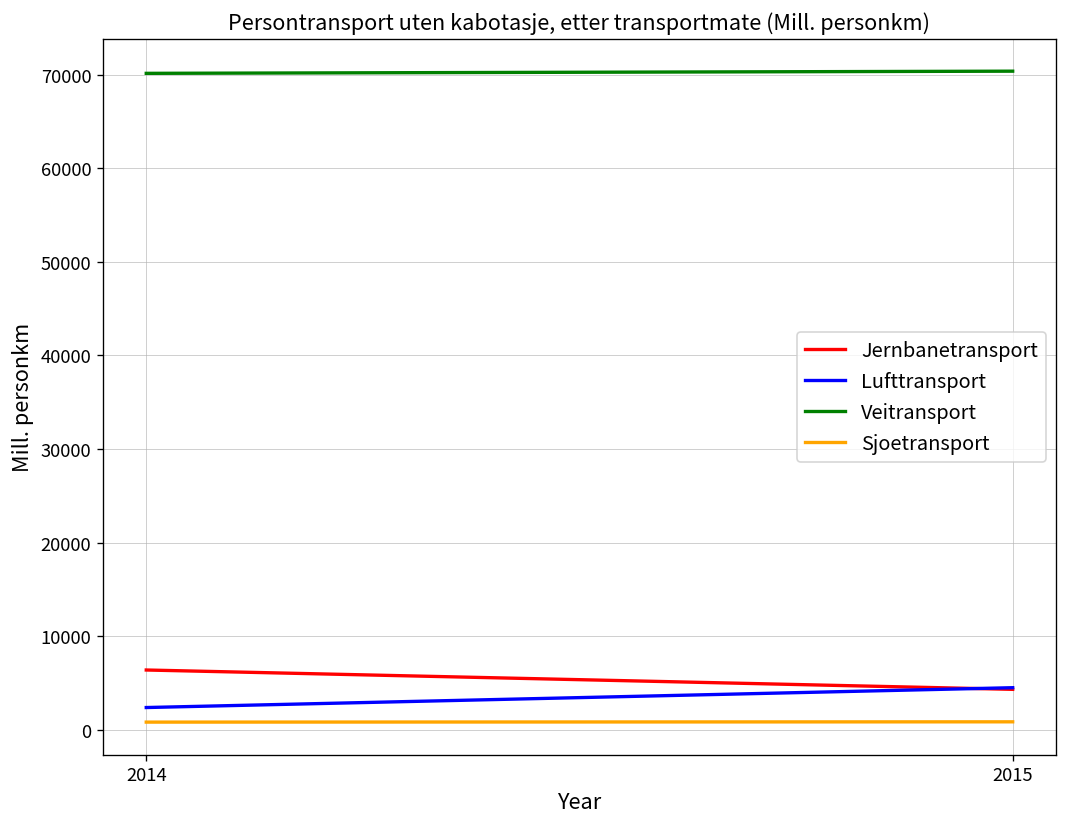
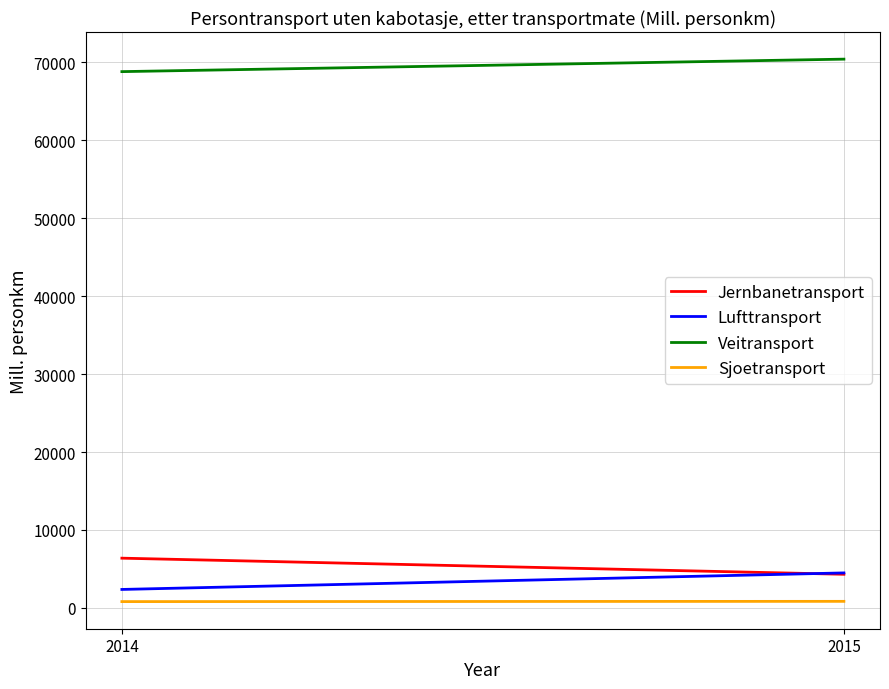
Veitransport, 2014: 70000 -> 69000
